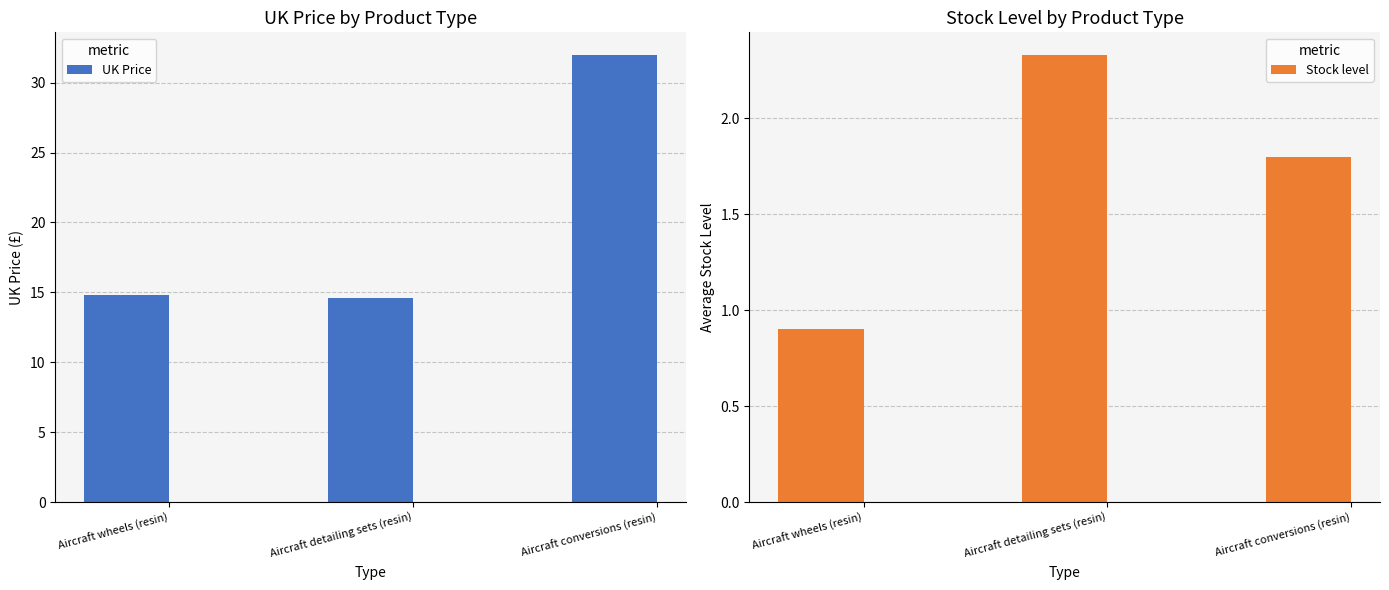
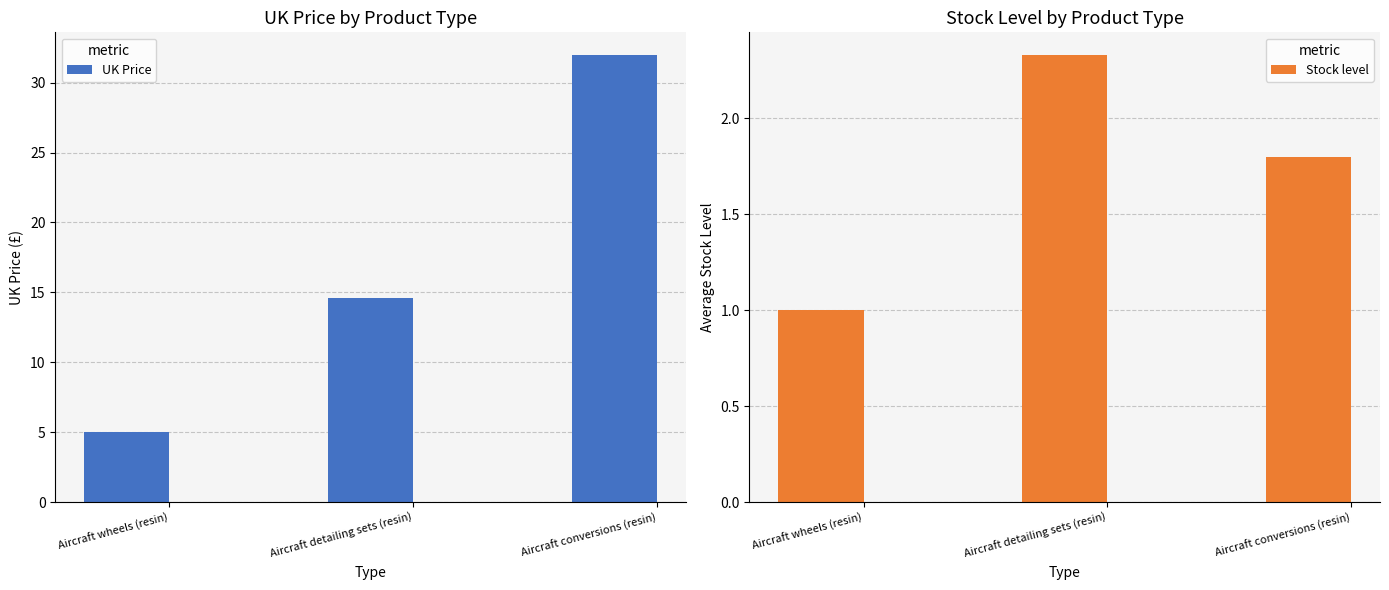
UK Price by Product Type, Aircraft wheels (resin): 14.8 -> 5.0
Stock Level by Product Type, Aircraft wheels (resin): 0.9 -> 1.0
